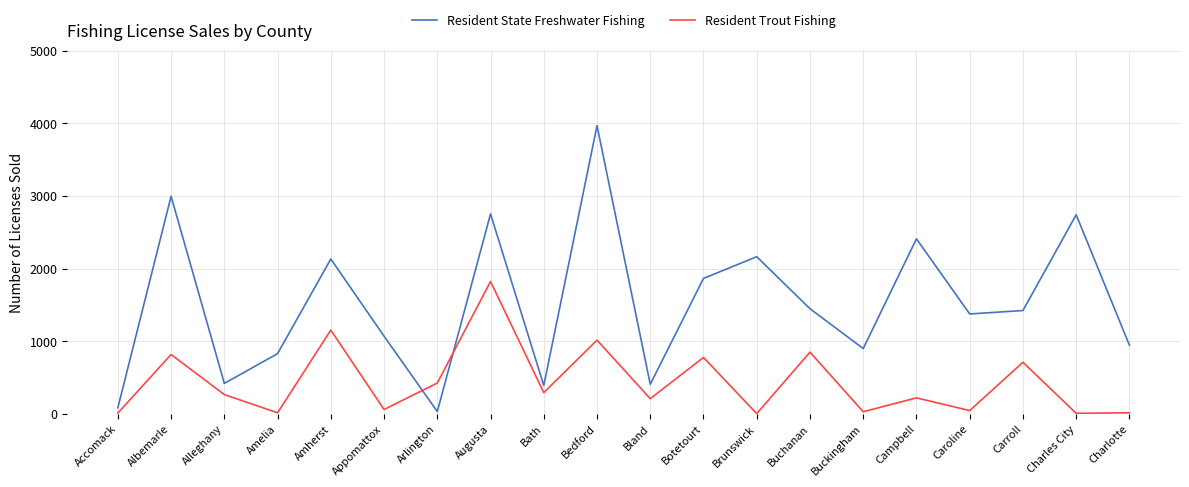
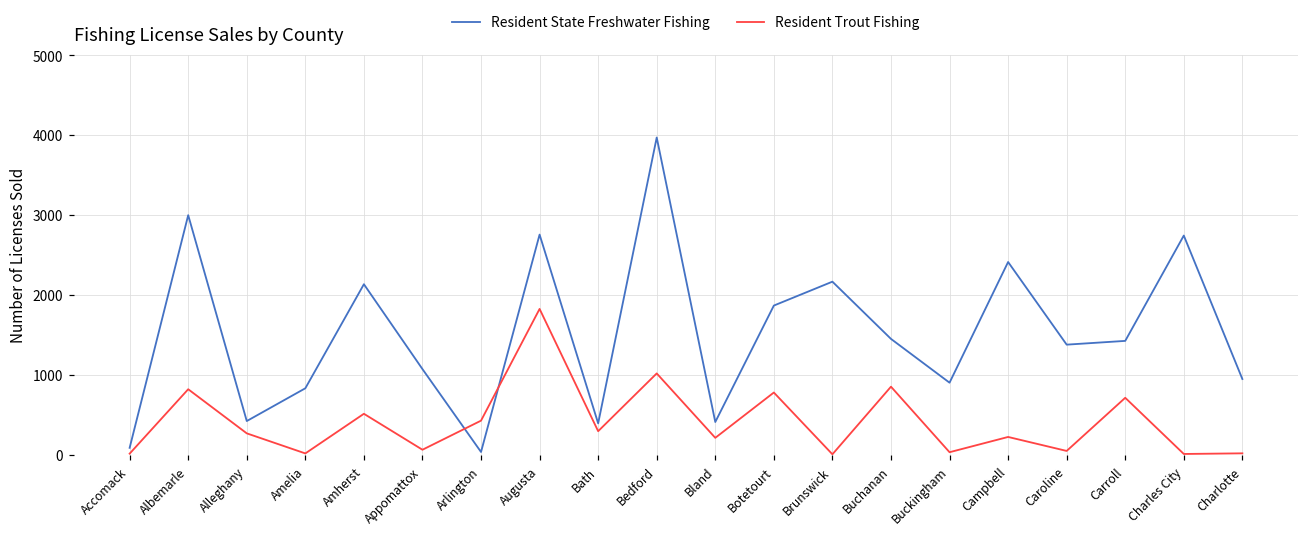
Resident Trout Fishing, Amherst: 1200 -> 500
